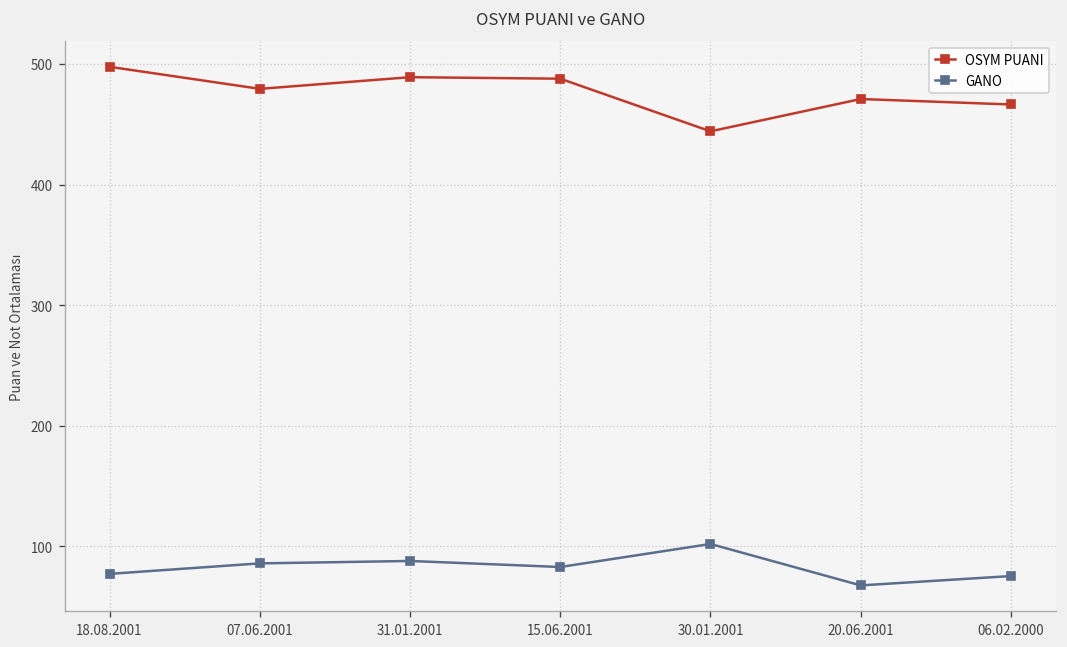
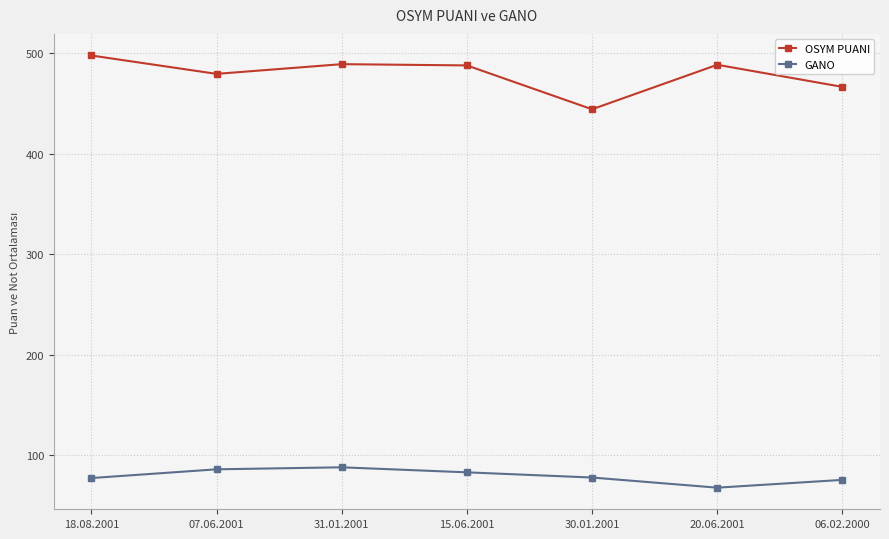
GANO, 30.01.2001: 102 -> 78
OSYM PUANI, 20.06.2001: 471 -> 488
